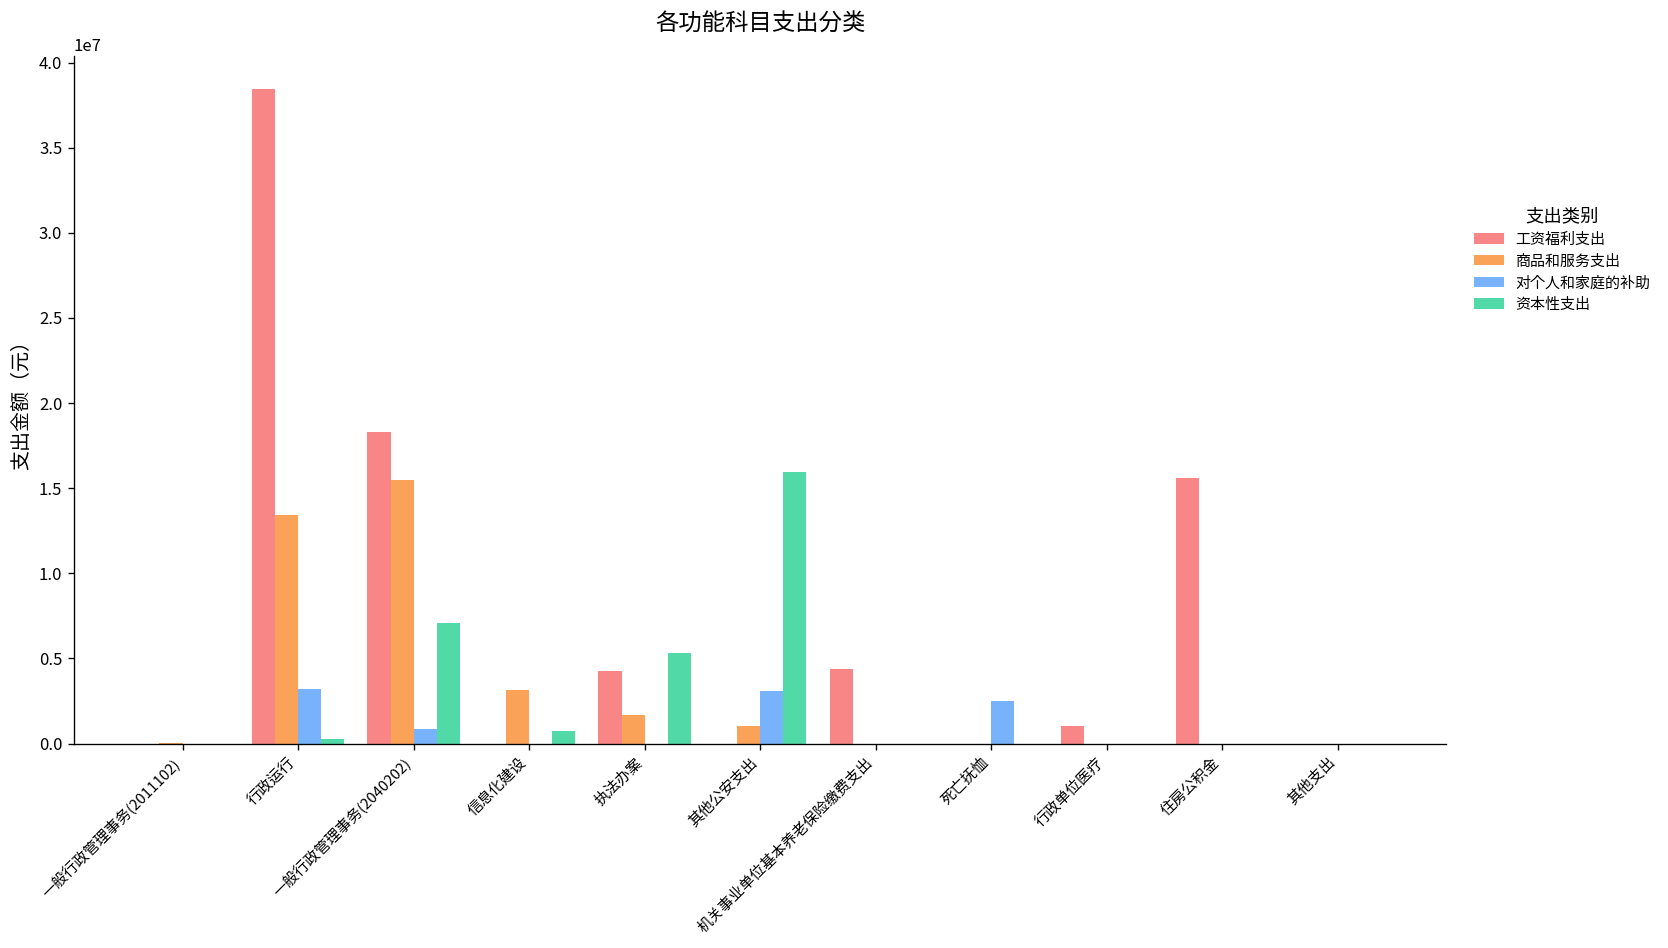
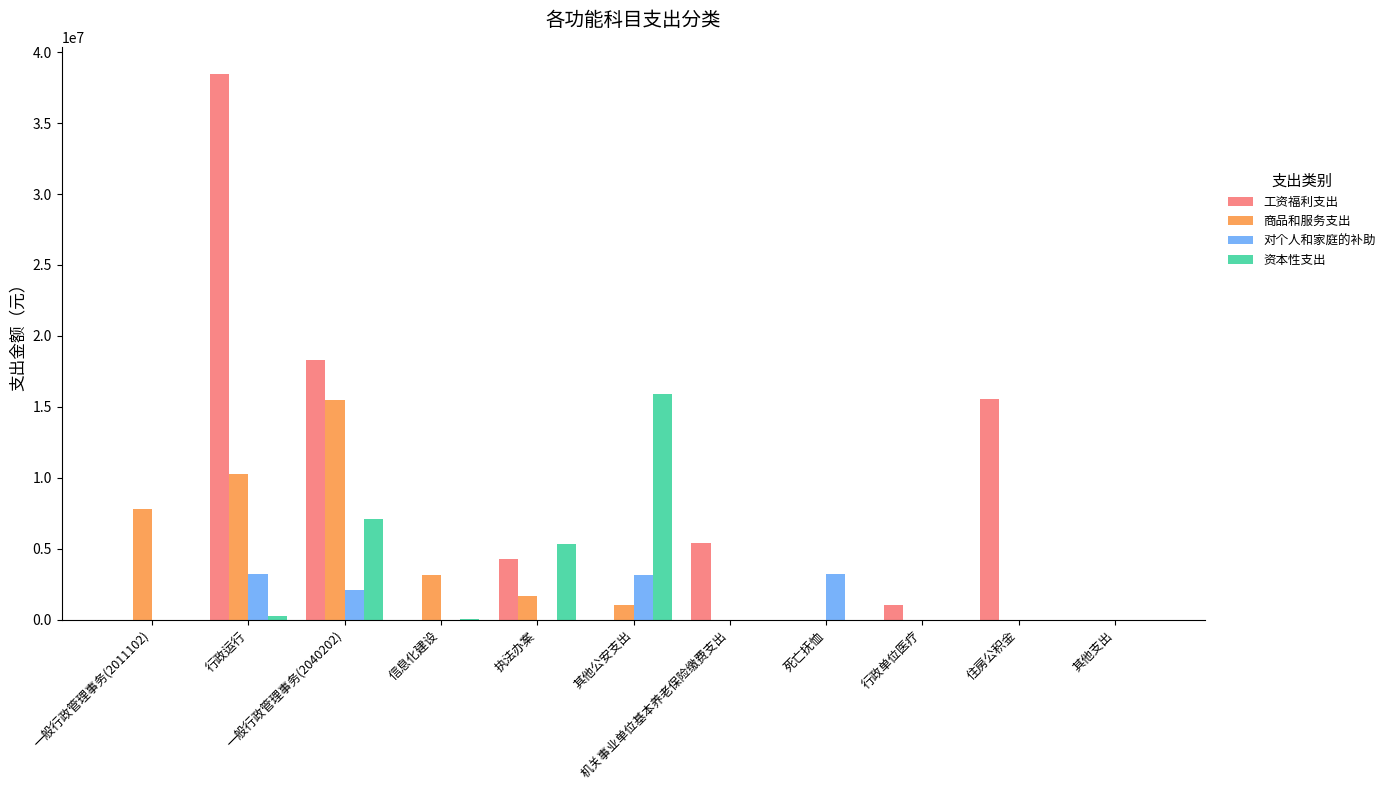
商品和服务支出, 一般行政管理事务(2011102): 0 -> 7800000
商品和服务支出, 行政运行: 13500000 -> 10200000
对个人和家庭的补助, 一般行政管理事务(2040202): 900000 -> 2100000
资本性支出, 信息化建设: 700000 -> 100000
工资福利支出, 机关事业单位基本养老保险缴费支出: 4400000 -> 5400000
对个人和家庭的补助, 死亡抚恤: 2500000 -> 3200000
